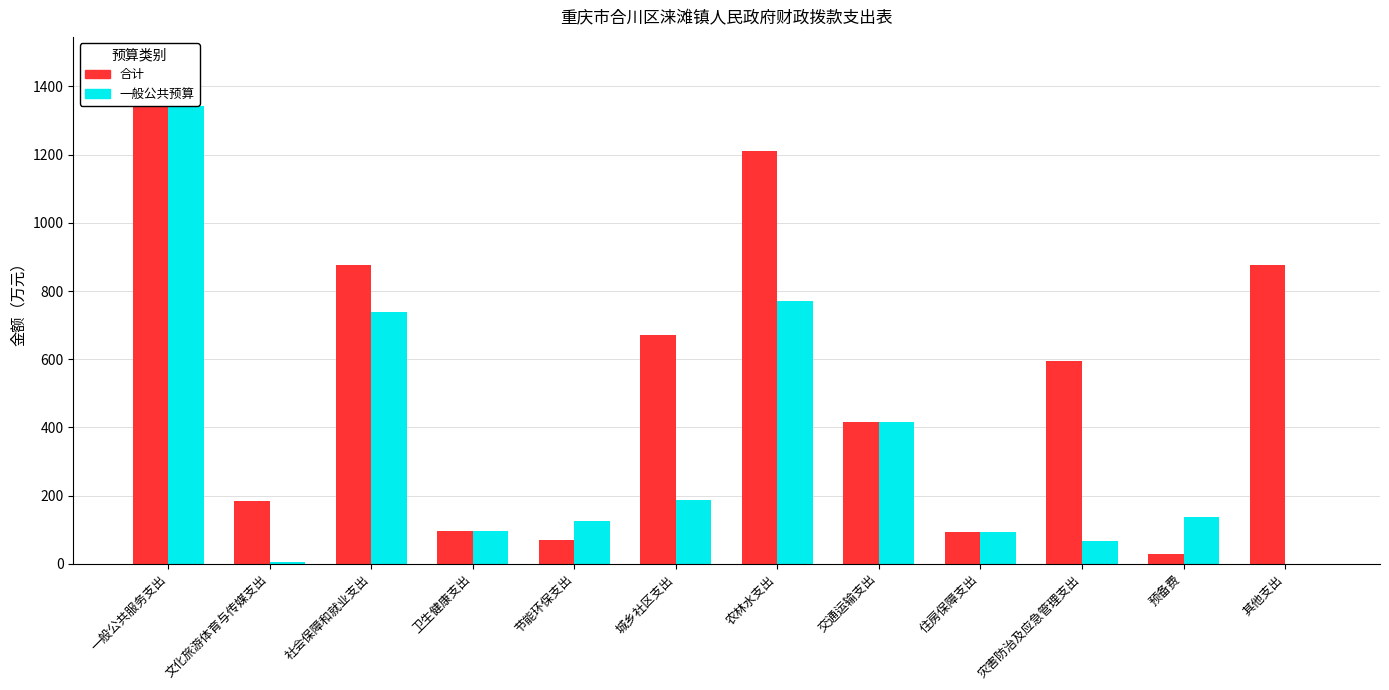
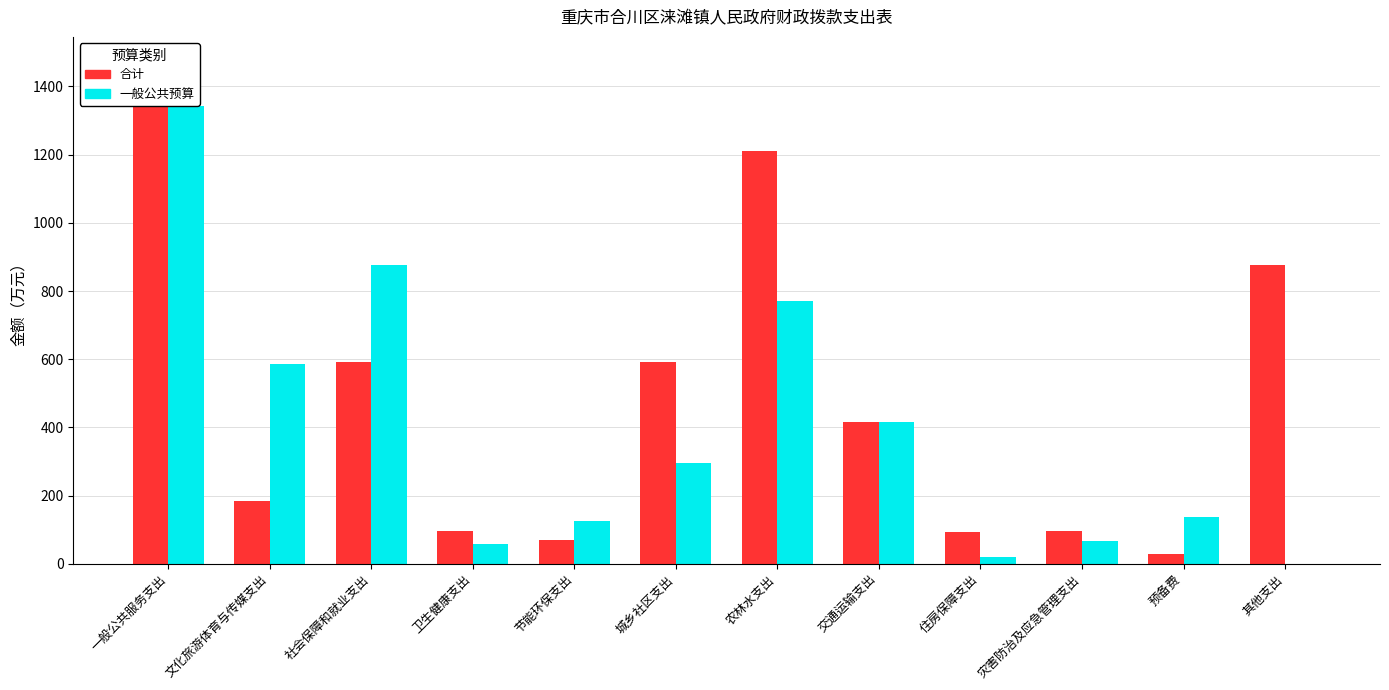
一般公共预算, 文化旅游体育与传媒支出: 10 -> 590
合计, 社会保障和就业支出: 880 -> 590
一般公共预算, 社会保障和就业支出: 740 -> 880
一般公共预算, 卫生健康支出: 100 -> 60
合计, 城乡社区支出: 670 -> 590
一般公共预算, 城乡社区支出: 190 -> 300
一般公共预算, 住房保障支出: 90 -> 20
合计, 灾害防治及应急管理支出: 590 -> 100
